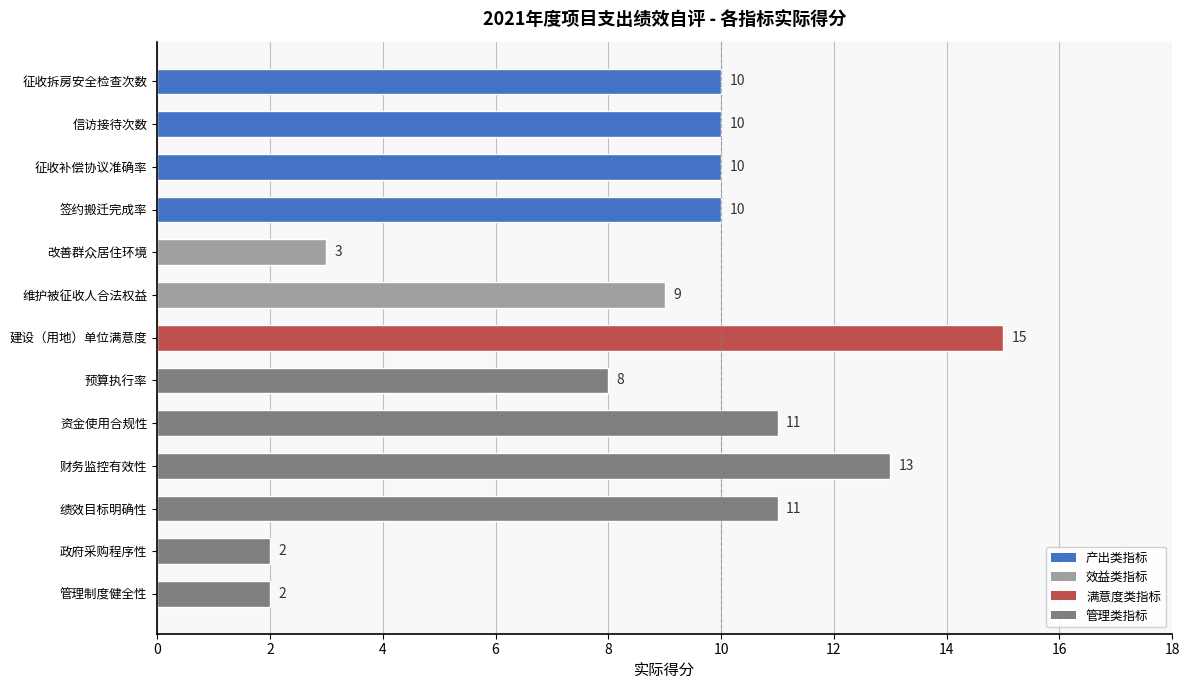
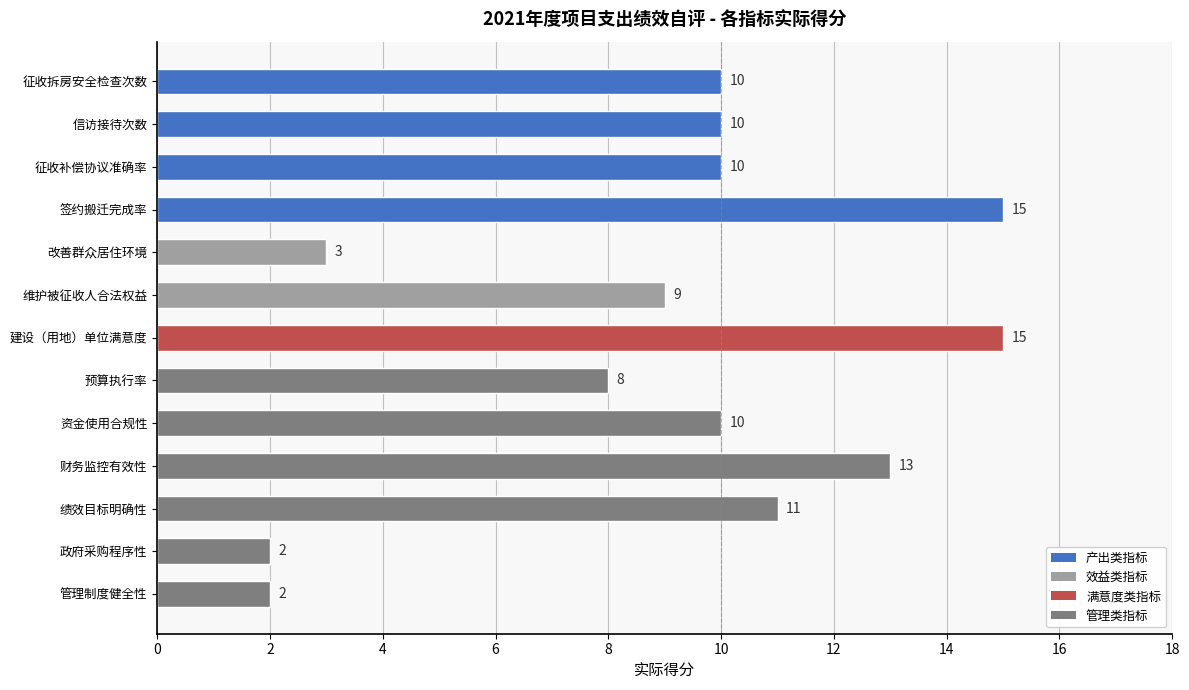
签约搬迁完成率: 10 -> 15
资金使用合规性: 11 -> 10
